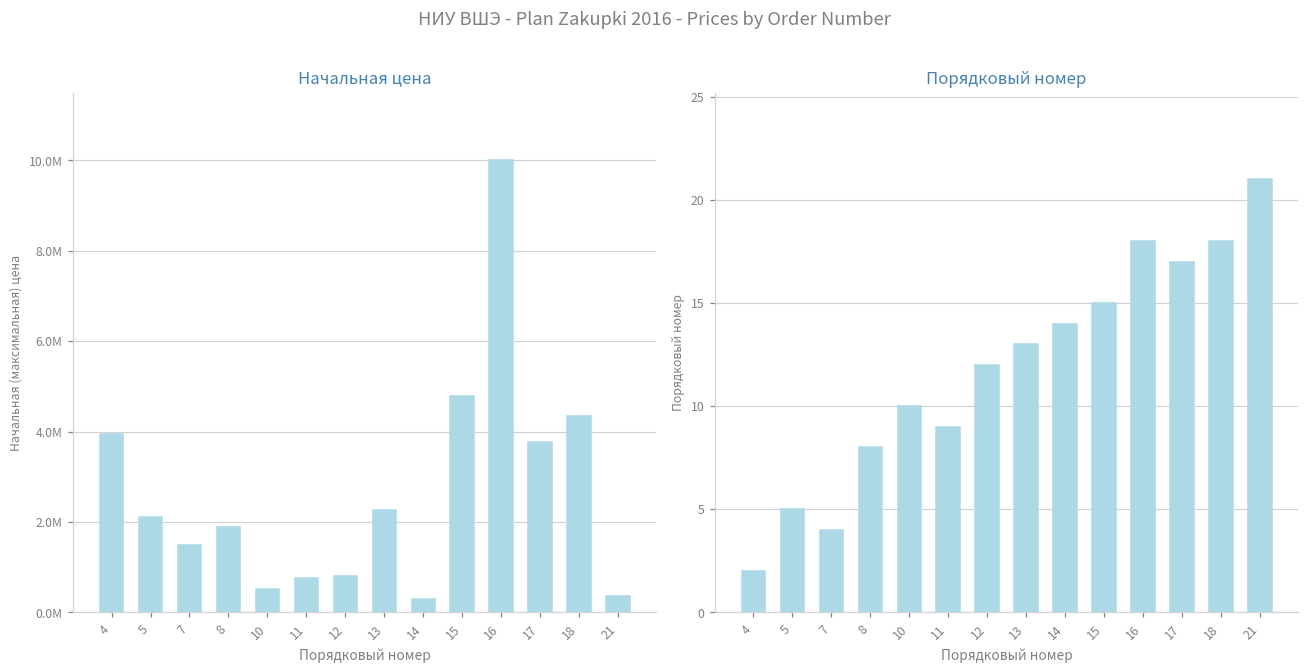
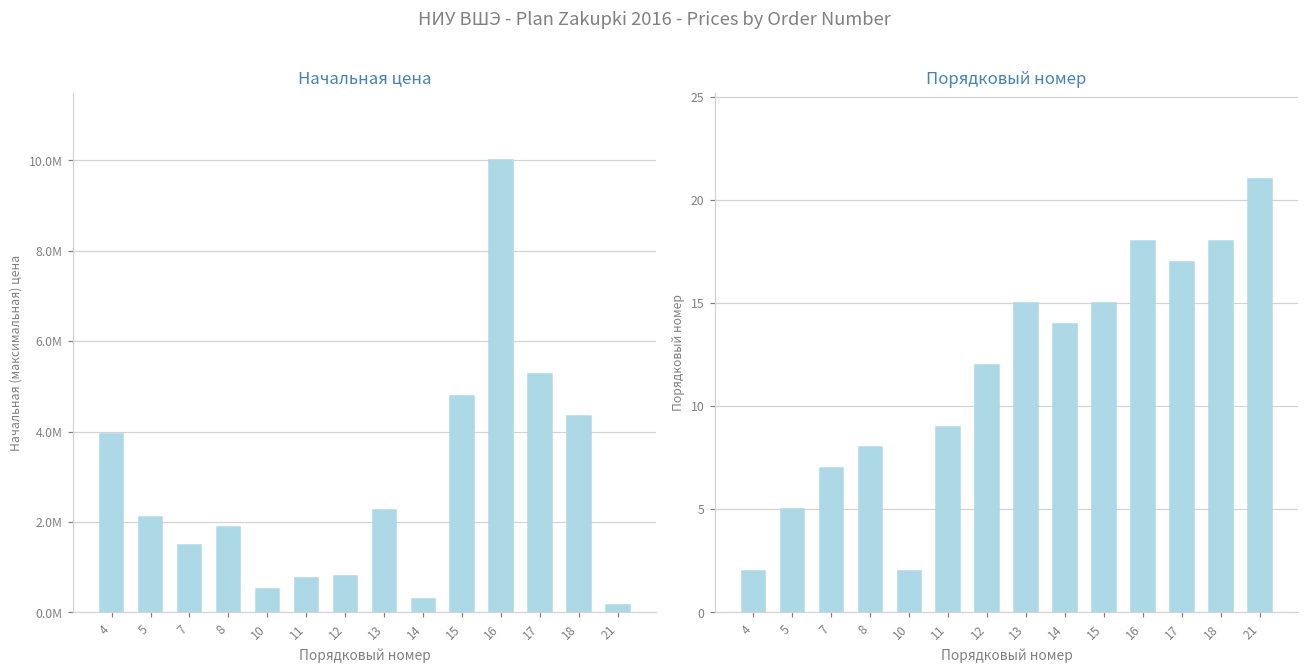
Начальная цена, 17: 3800000 -> 5300000
Начальная цена, 21: 400000 -> 200000
Порядковый номер, 7: 4 -> 7
Порядковый номер, 10: 10 -> 2
Порядковый номер, 13: 13 -> 15
